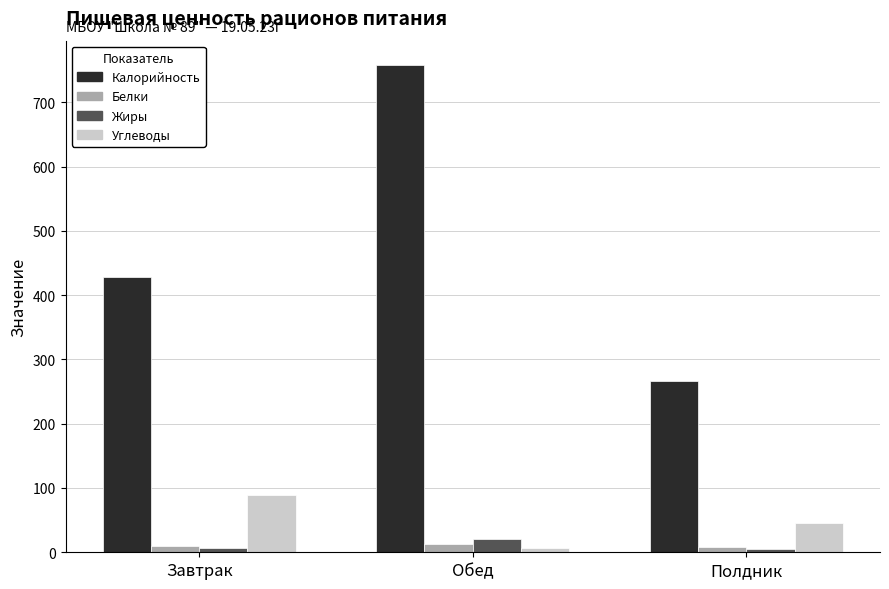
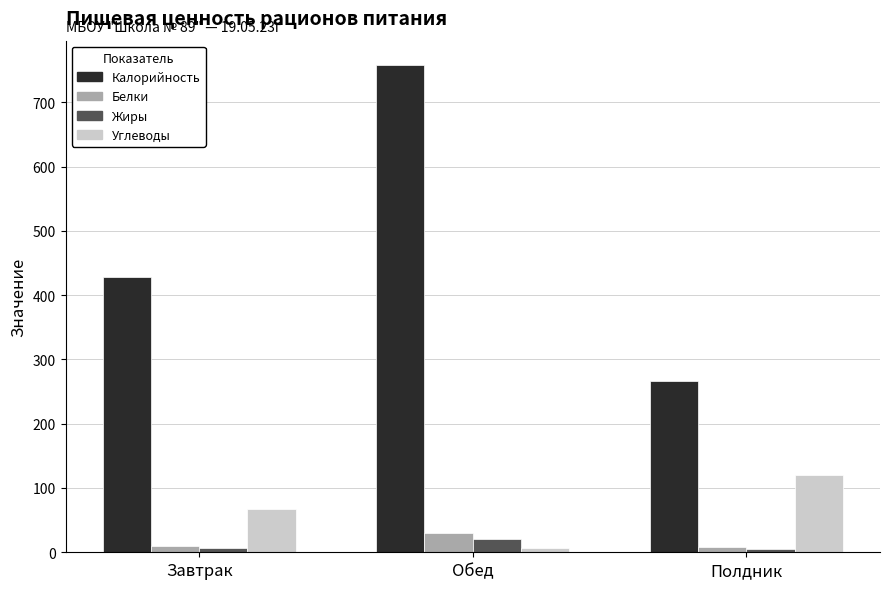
Углеводы, Завтрак: 90 -> 70
Белки, Обед: 10 -> 30
Углеводы, Полдник: 50 -> 120
